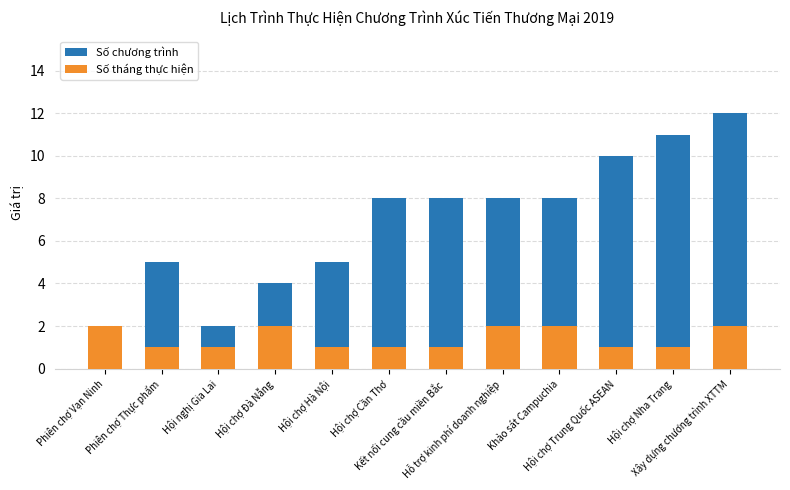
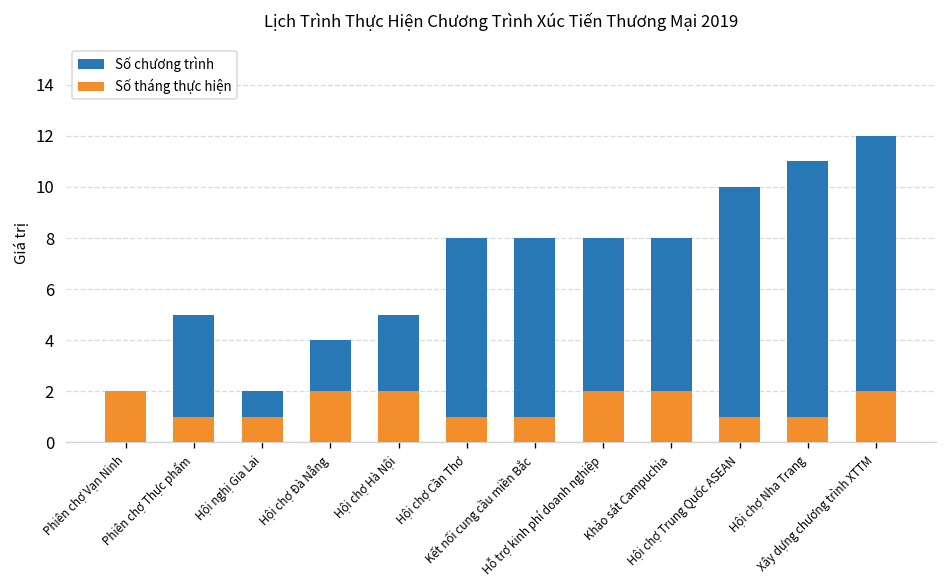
Số tháng thực hiện, Hội chợ Hà Nội: 1 -> 2
